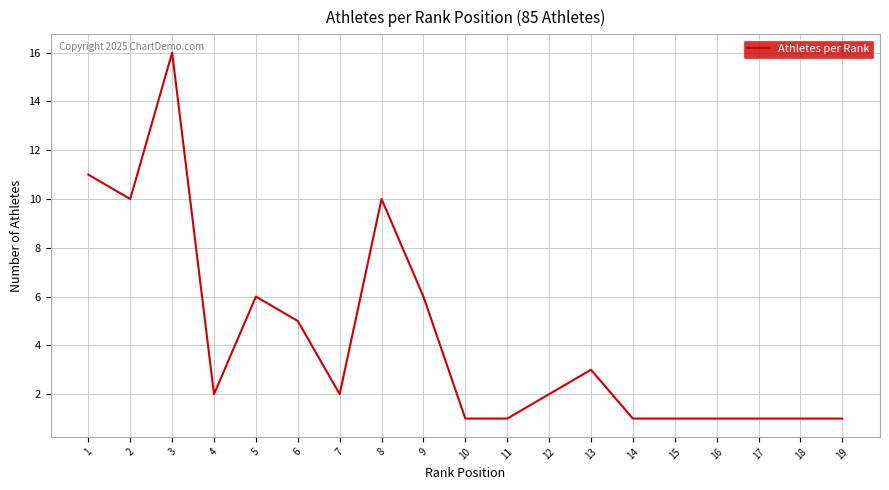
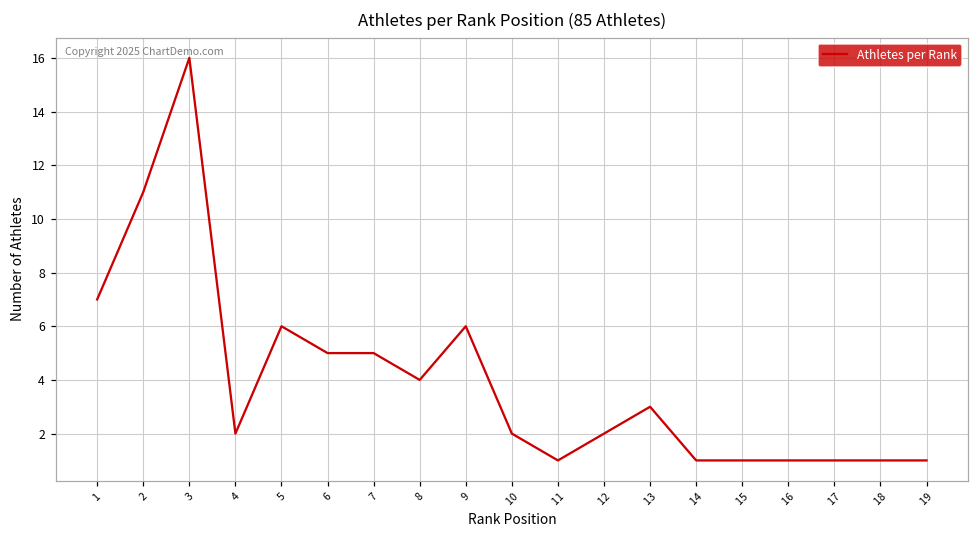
1: 11 -> 7
2: 10 -> 11
7: 2 -> 5
8: 10 -> 4
10: 1 -> 2
